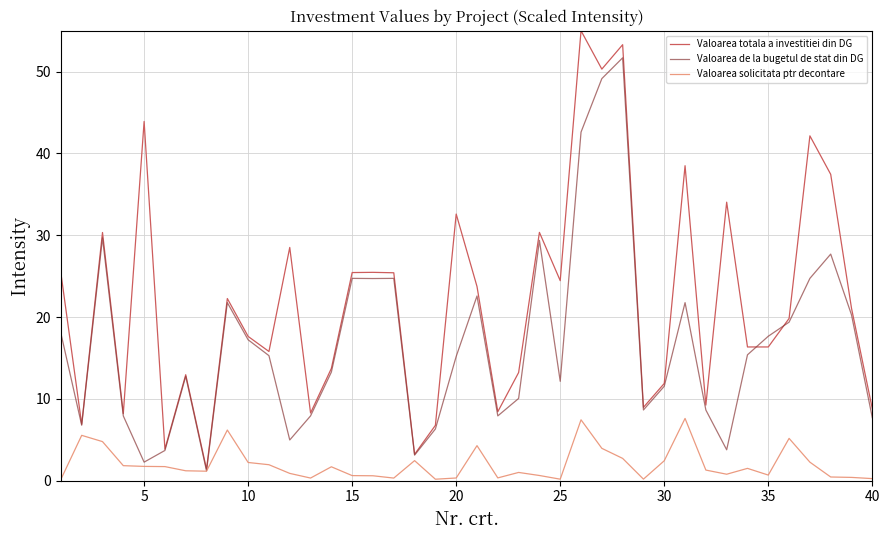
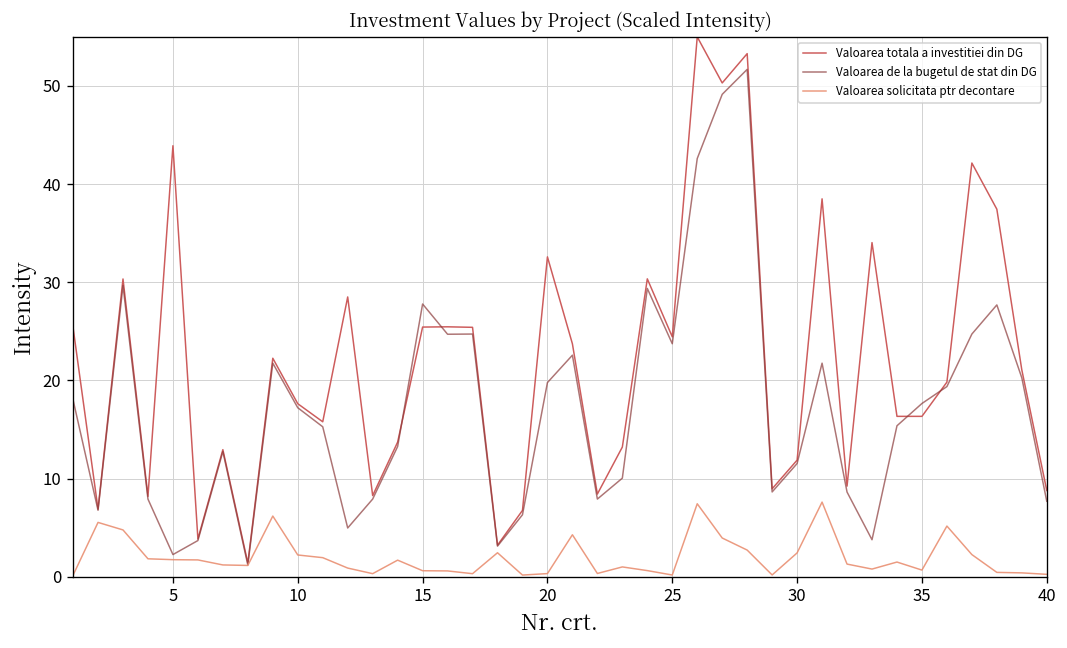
Valoarea de la bugetul de stat din DG, 15: 25 -> 28
Valoarea de la bugetul de stat din DG, 20: 15 -> 20
Valoarea de la bugetul de stat din DG, 25: 12 -> 24
